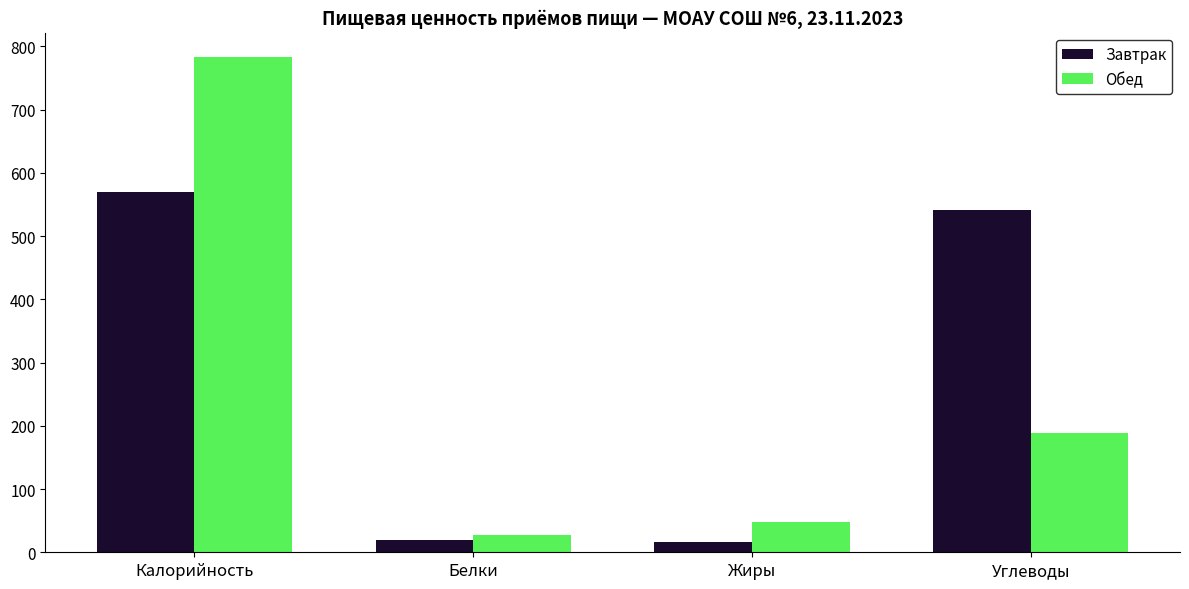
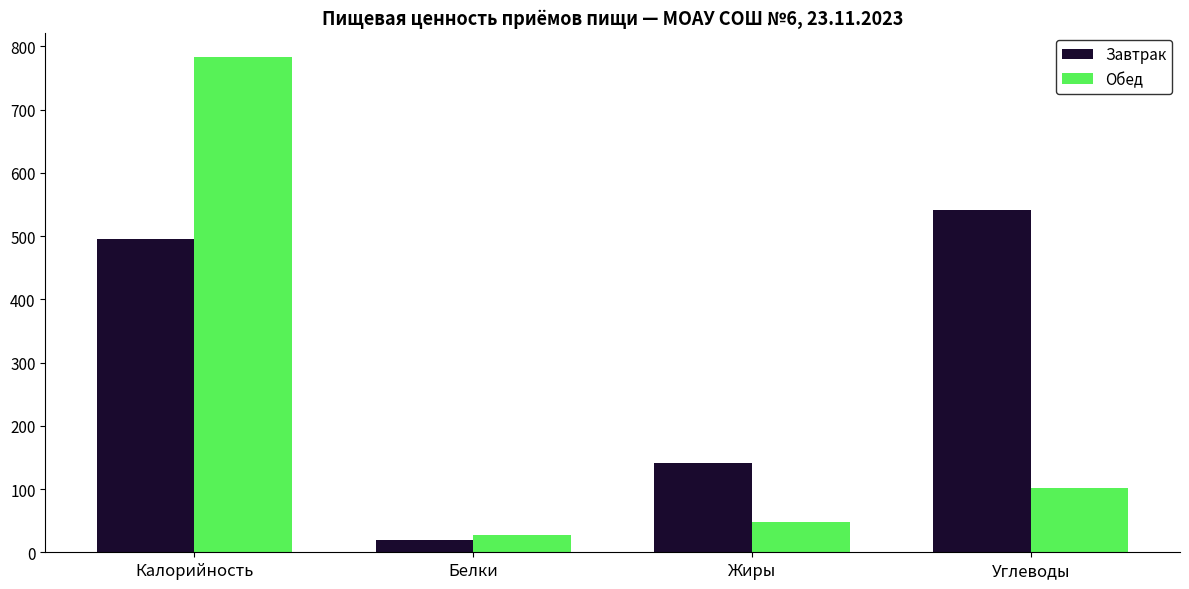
Завтрак, Калорийность: 570 -> 500
Завтрак, Жиры: 20 -> 140
Обед, Углеводы: 190 -> 100
